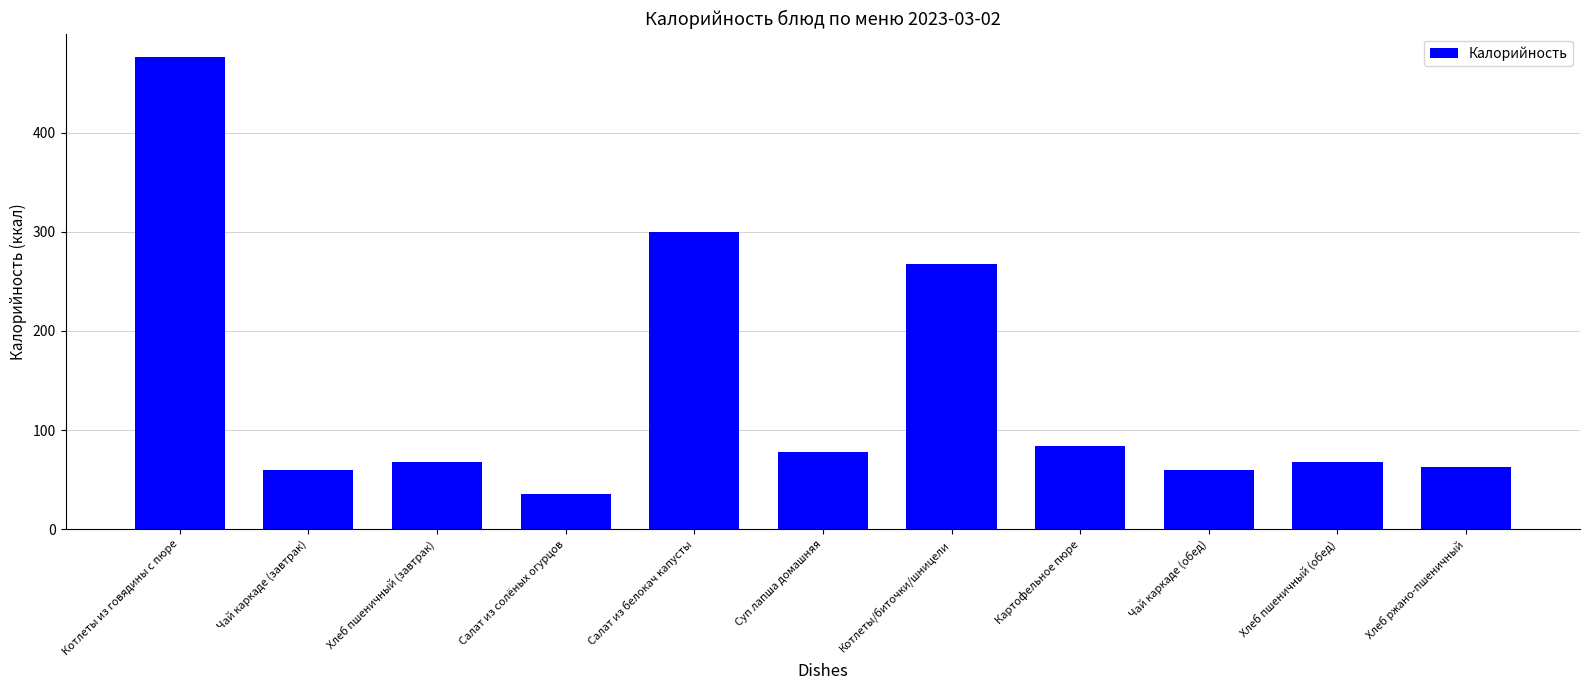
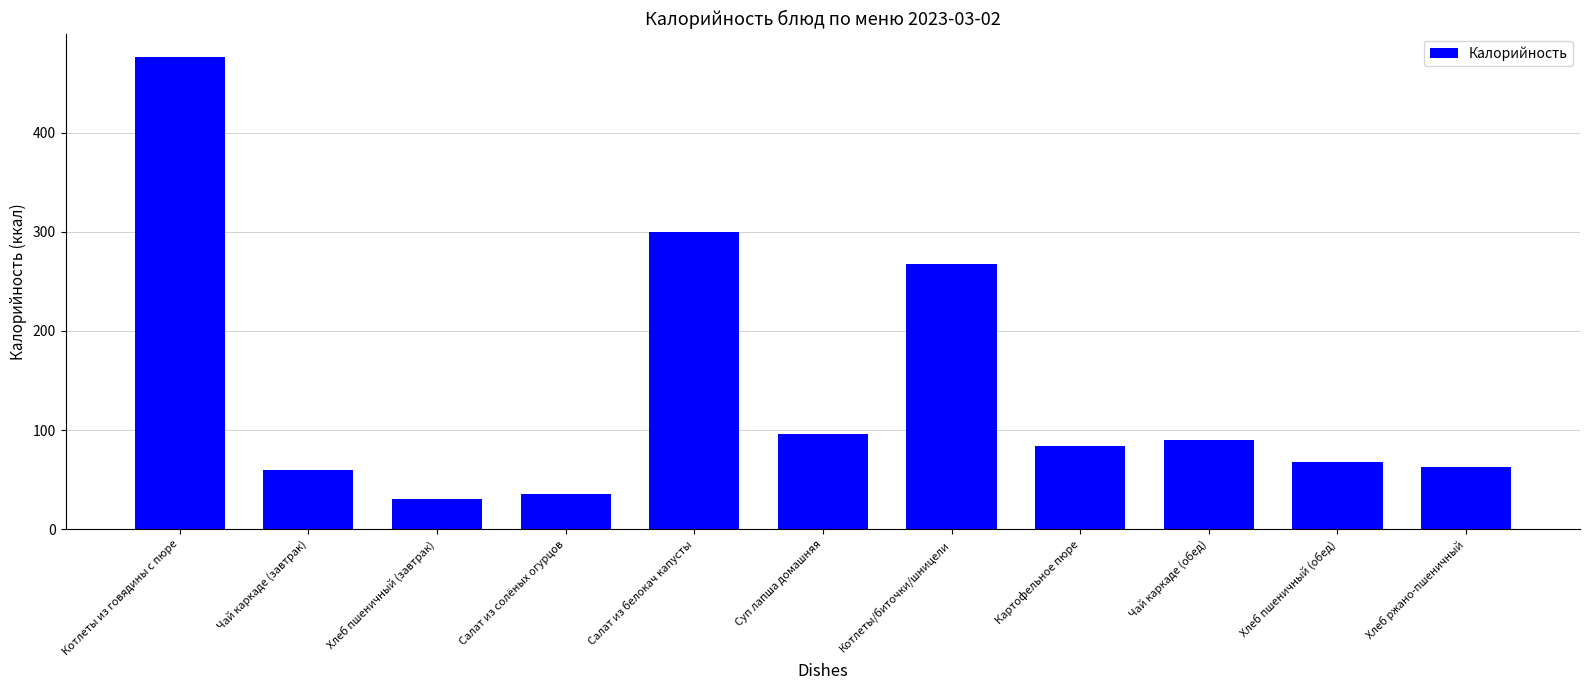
Хлеб пшеничный (завтрак): 70 -> 30
Суп лапша домашняя: 80 -> 100
Чай каркаде (обед): 60 -> 90
